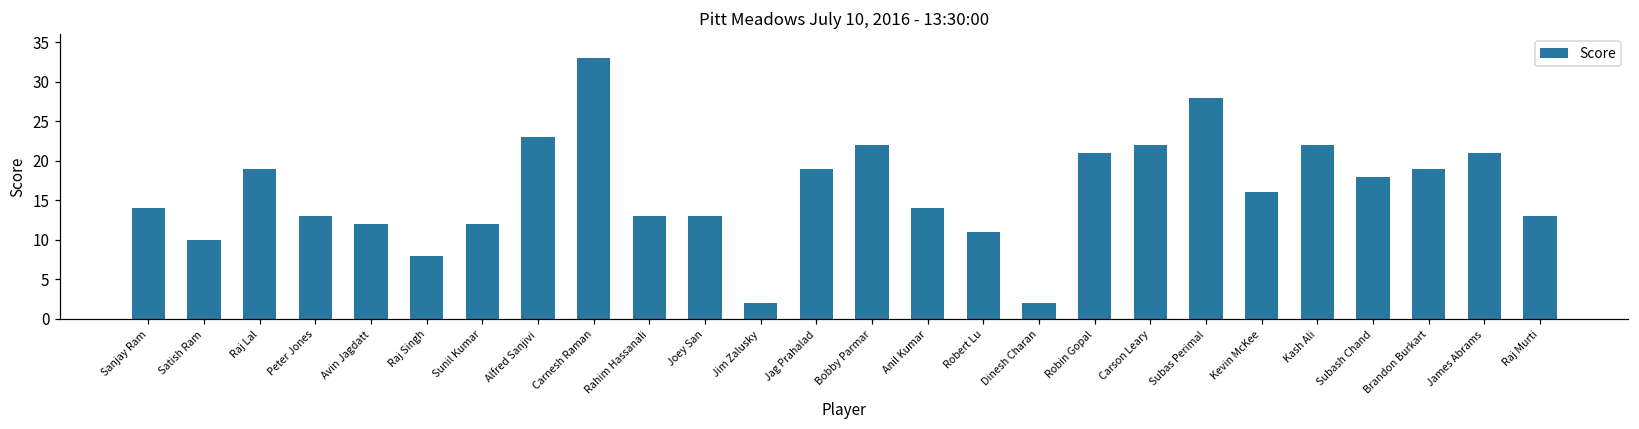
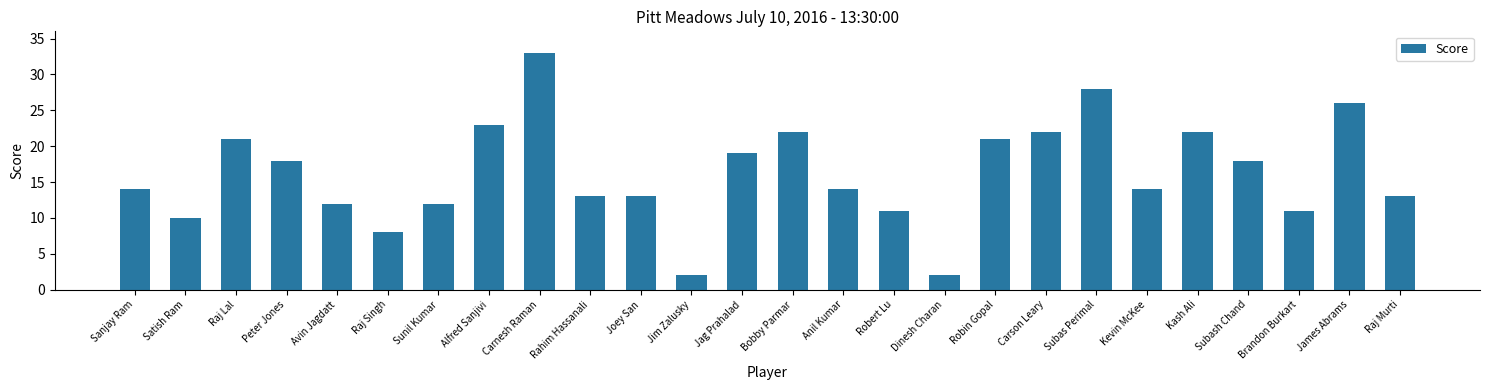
Raj Lal: 19 -> 21
Peter Jones: 13 -> 18
Kevin McKee: 16 -> 14
Brandon Burkart: 19 -> 11
James Abrams: 21 -> 26
